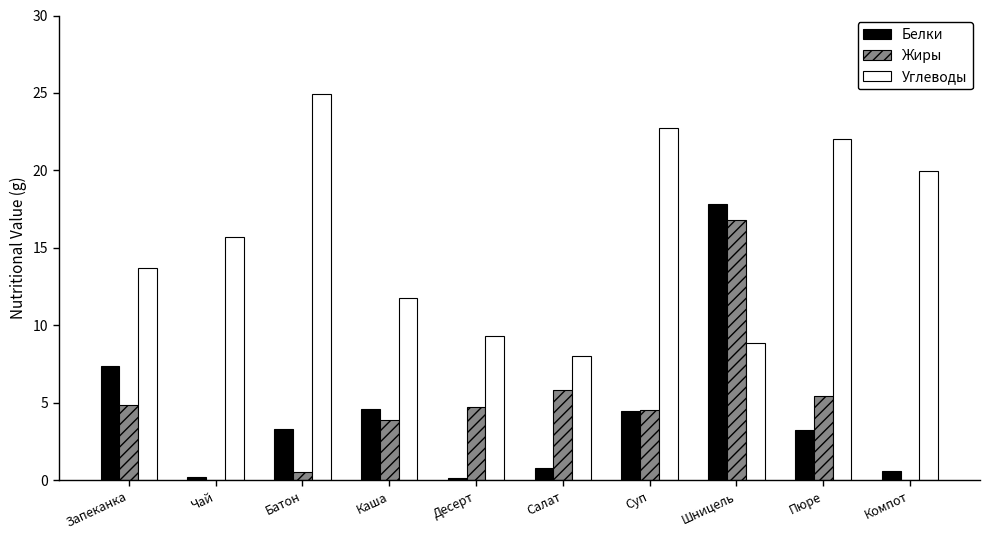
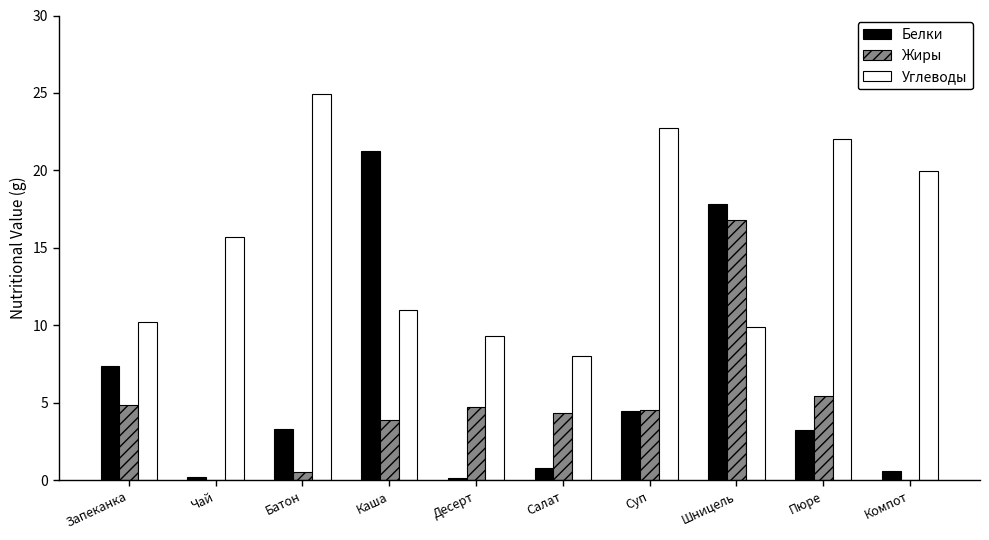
Углеводы, Запеканка: 13.7 -> 10.2
Белки, Каша: 4.6 -> 21.3
Углеводы, Каша: 11.7 -> 11.0
Жиры, Салат: 5.8 -> 4.4
Углеводы, Шницель: 8.9 -> 9.9
